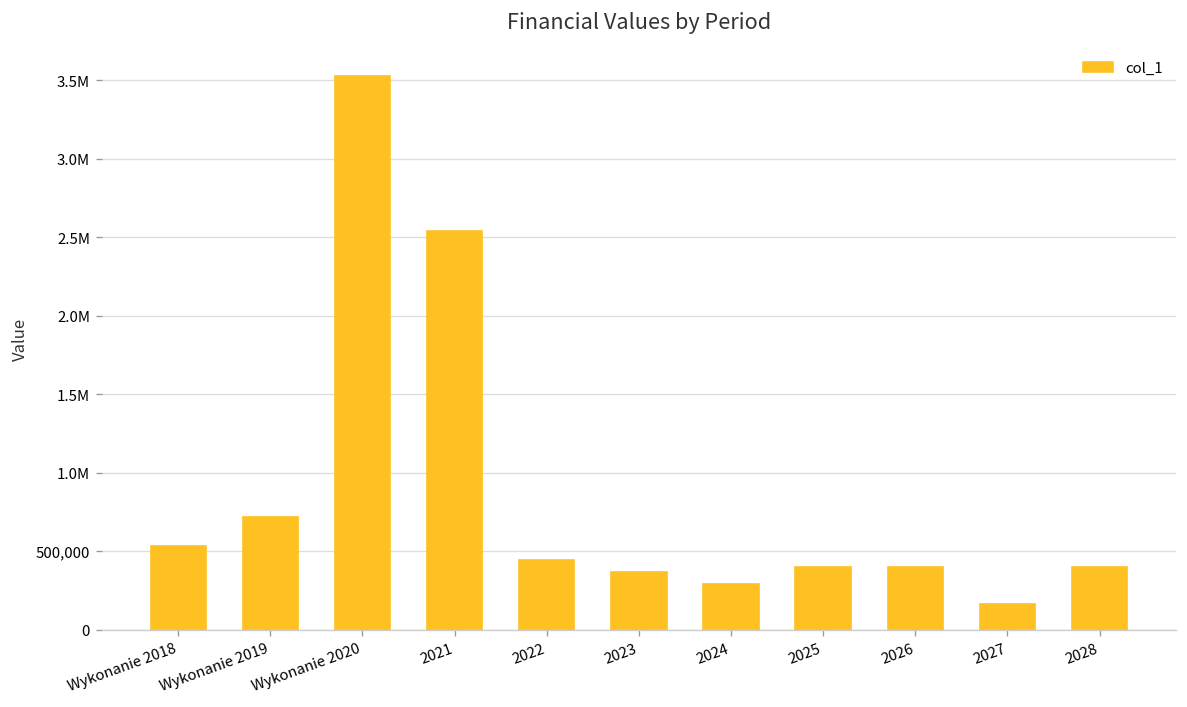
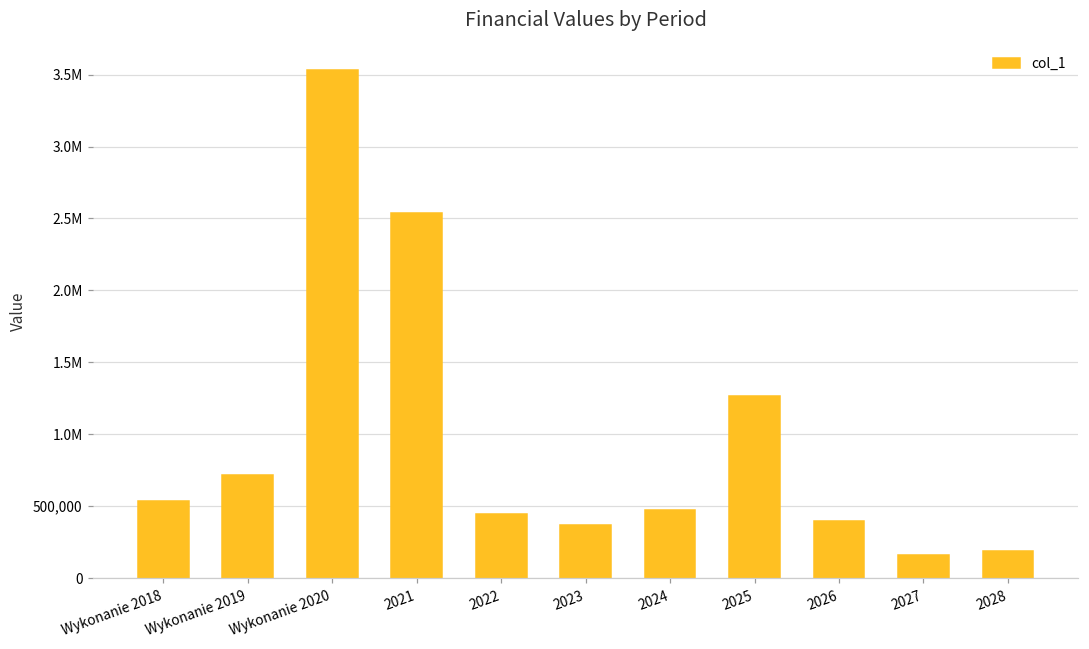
2024: 290,000 -> 470,000
2025: 400,000 -> 1,270,000
2028: 400,000 -> 190,000
